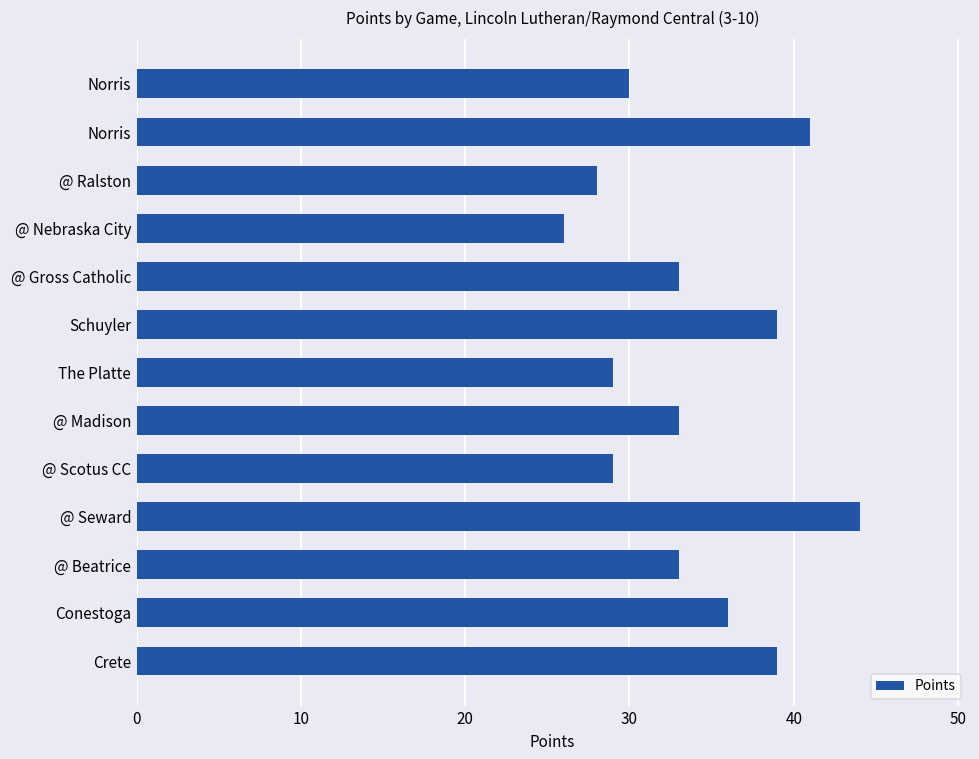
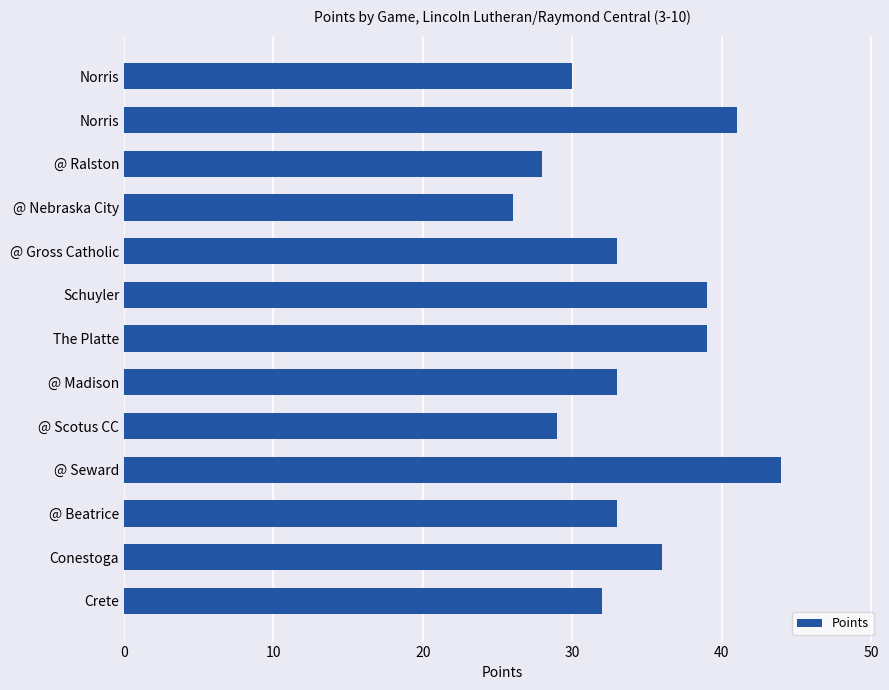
The Platte: 29 -> 39
Crete: 39 -> 32
